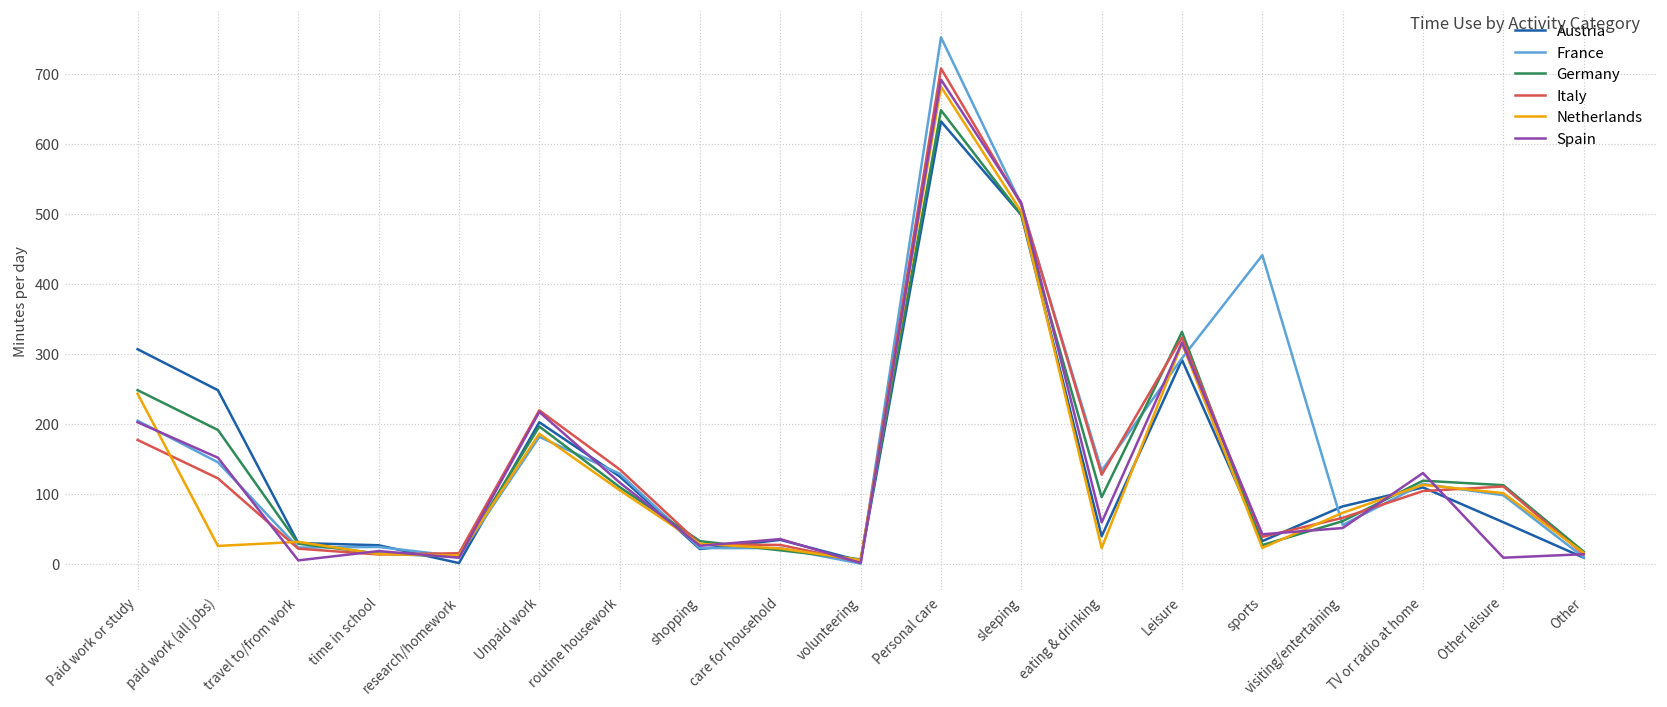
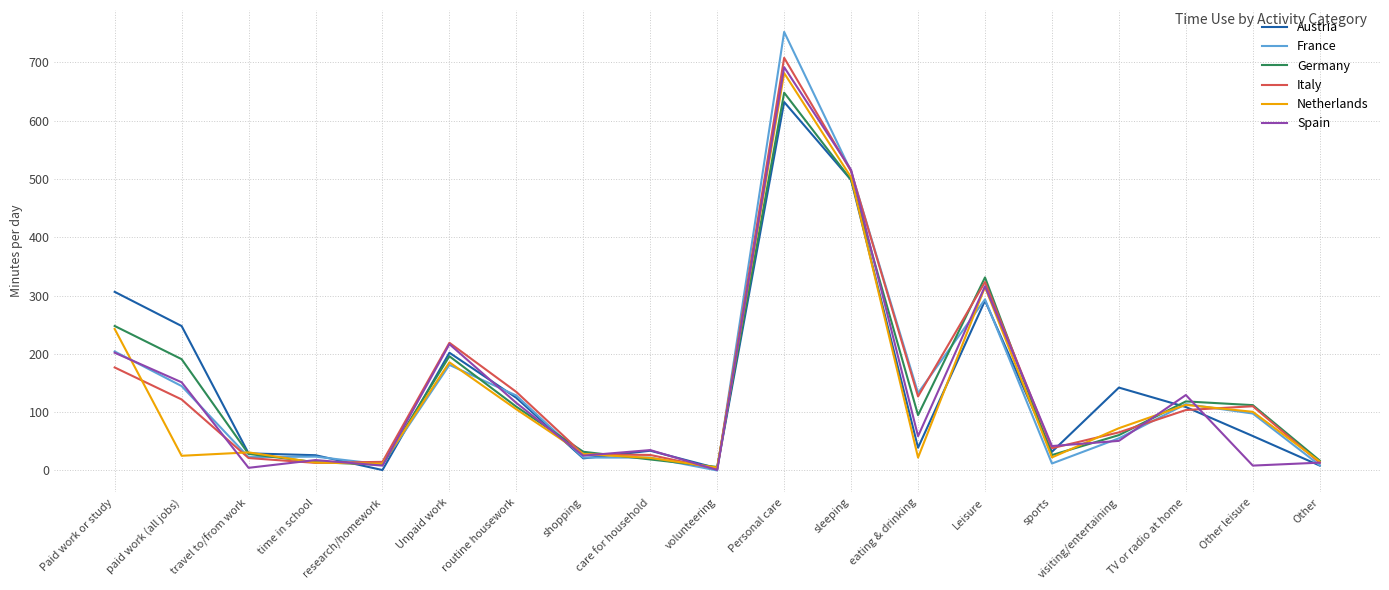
France, sports: 440 -> 10
Austria, visiting/entertaining: 80 -> 140
